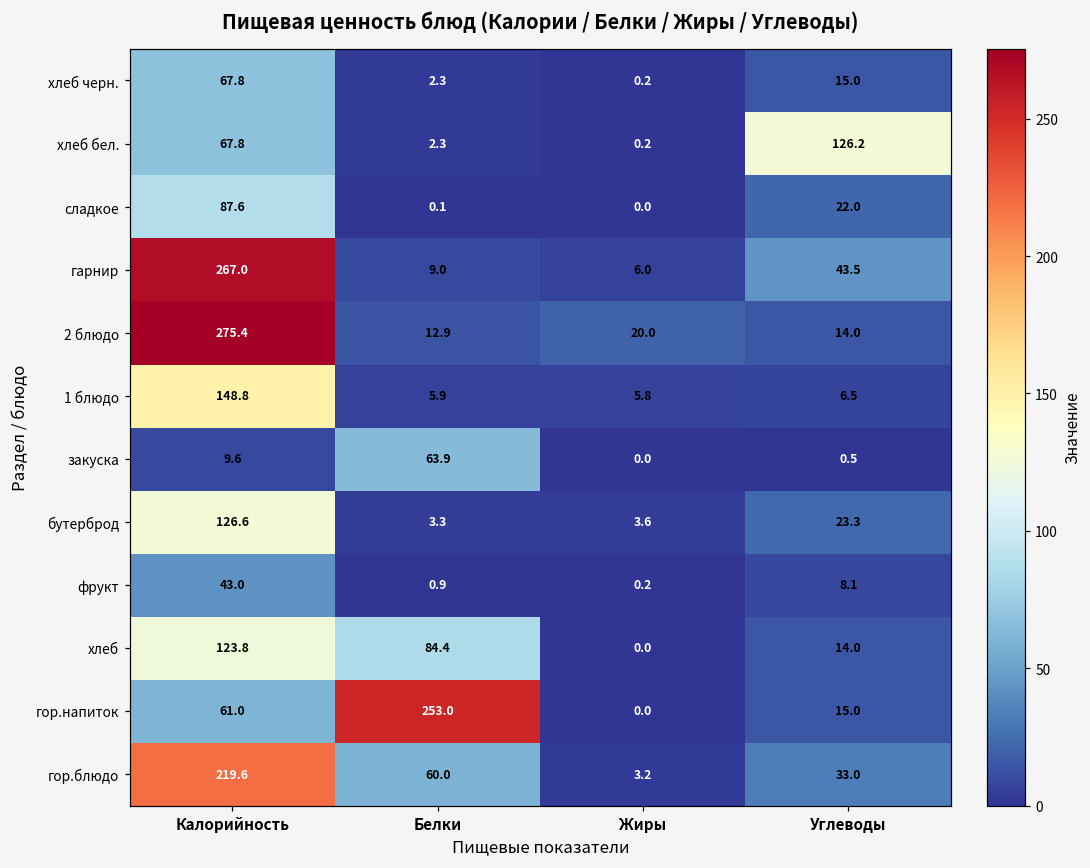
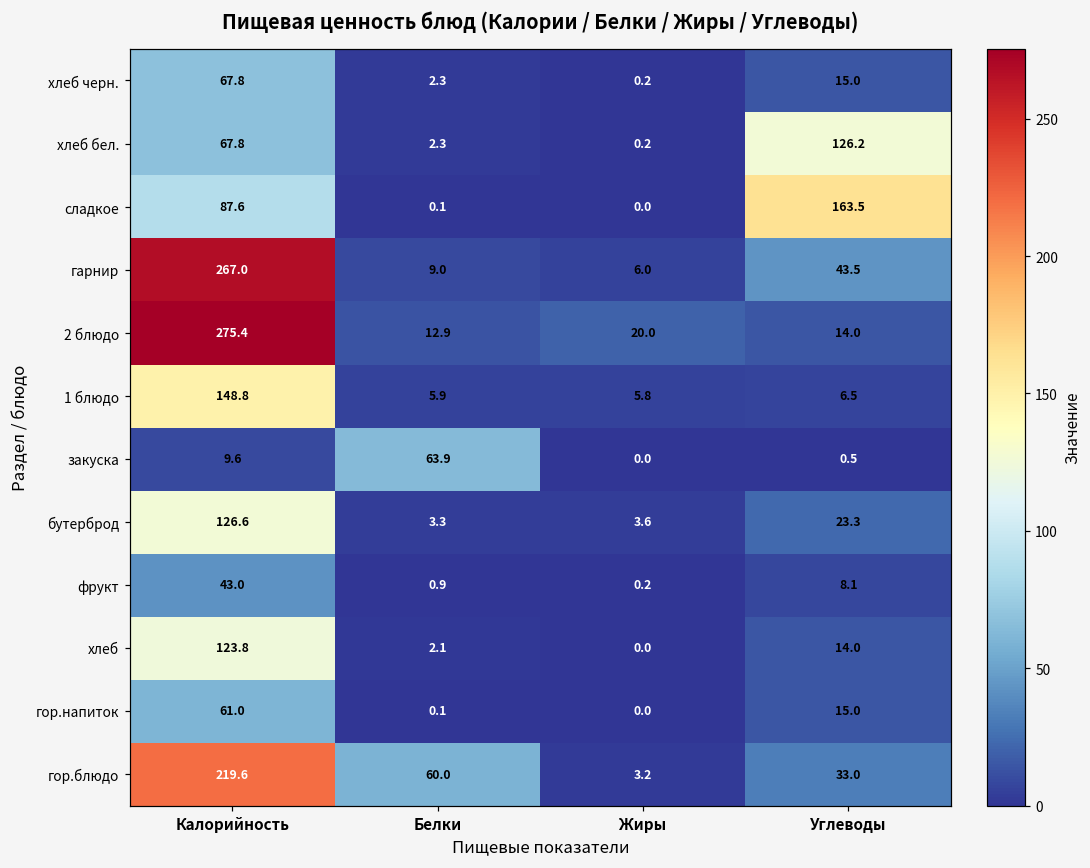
сладкое, Углеводы: 22.0 -> 163.5
хлеб, Белки: 84.4 -> 2.1
гор.напиток, Белки: 253.0 -> 0.1
